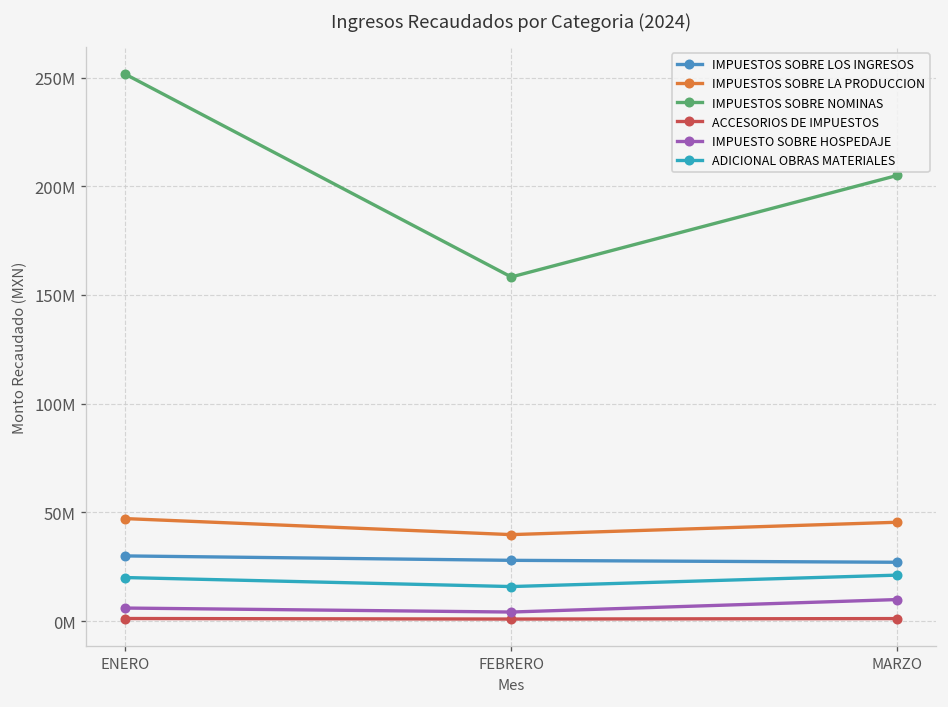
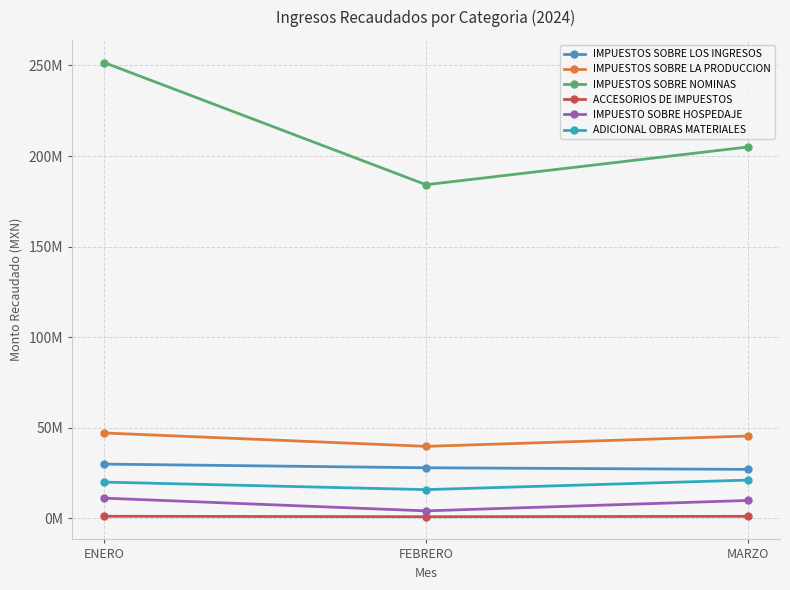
IMPUESTO SOBRE HOSPEDAJE, ENERO: 6000000 -> 11000000
IMPUESTOS SOBRE NOMINAS, FEBRERO: 158000000 -> 184000000
